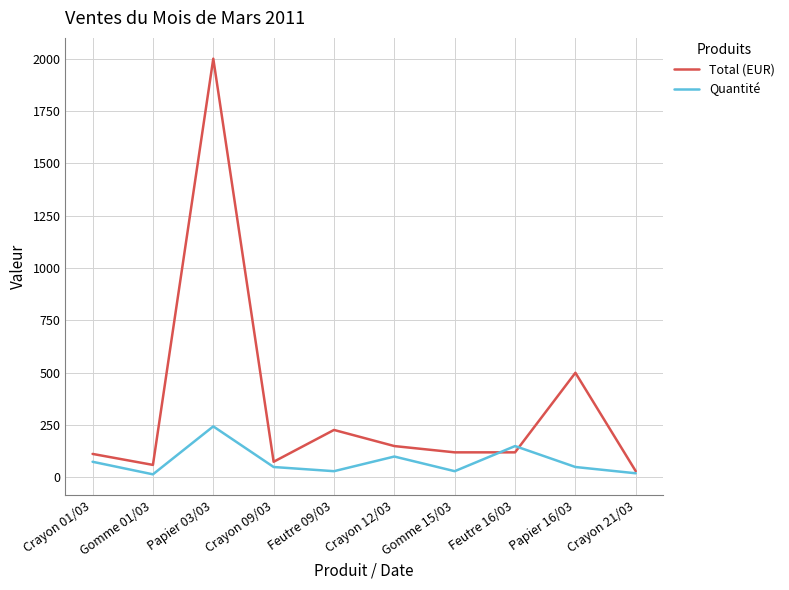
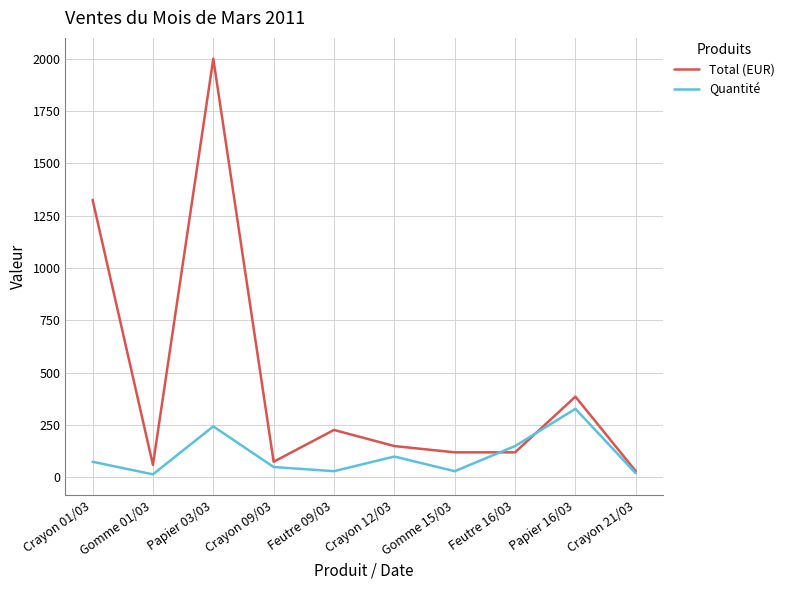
Total (EUR), Crayon 01/03: 110 -> 1330
Total (EUR), Papier 16/03: 500 -> 390
Quantité, Papier 16/03: 50 -> 330
